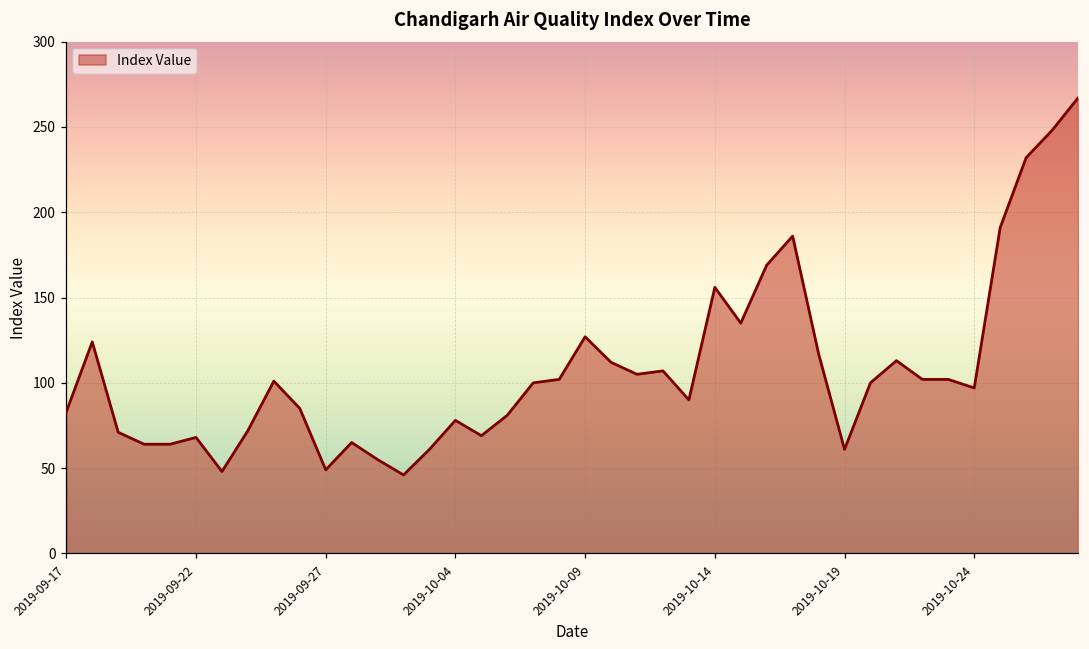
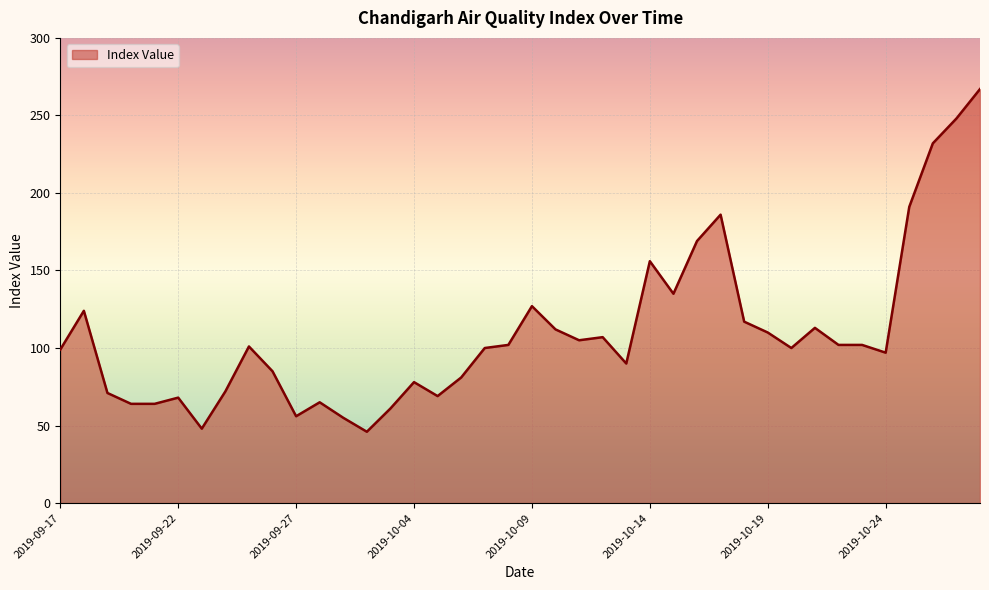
2019-09-17: 83 -> 99
2019-09-27: 49 -> 56
2019-10-19: 61 -> 110
